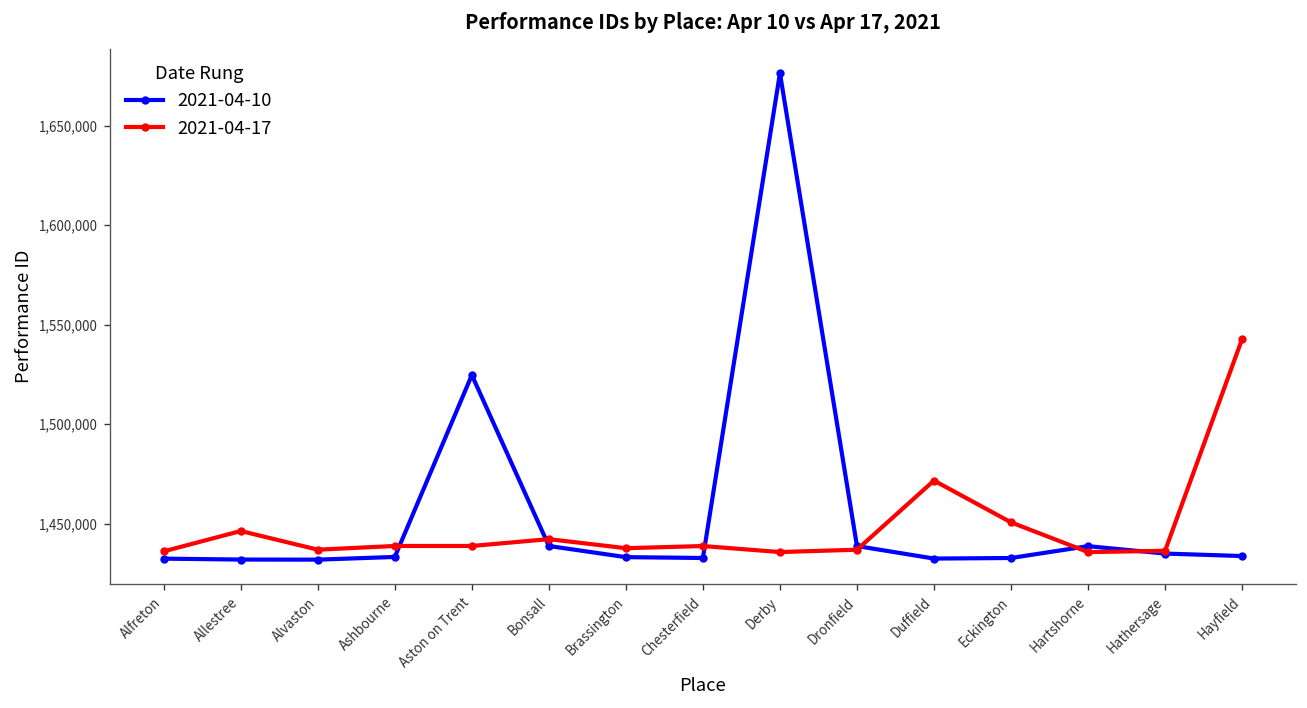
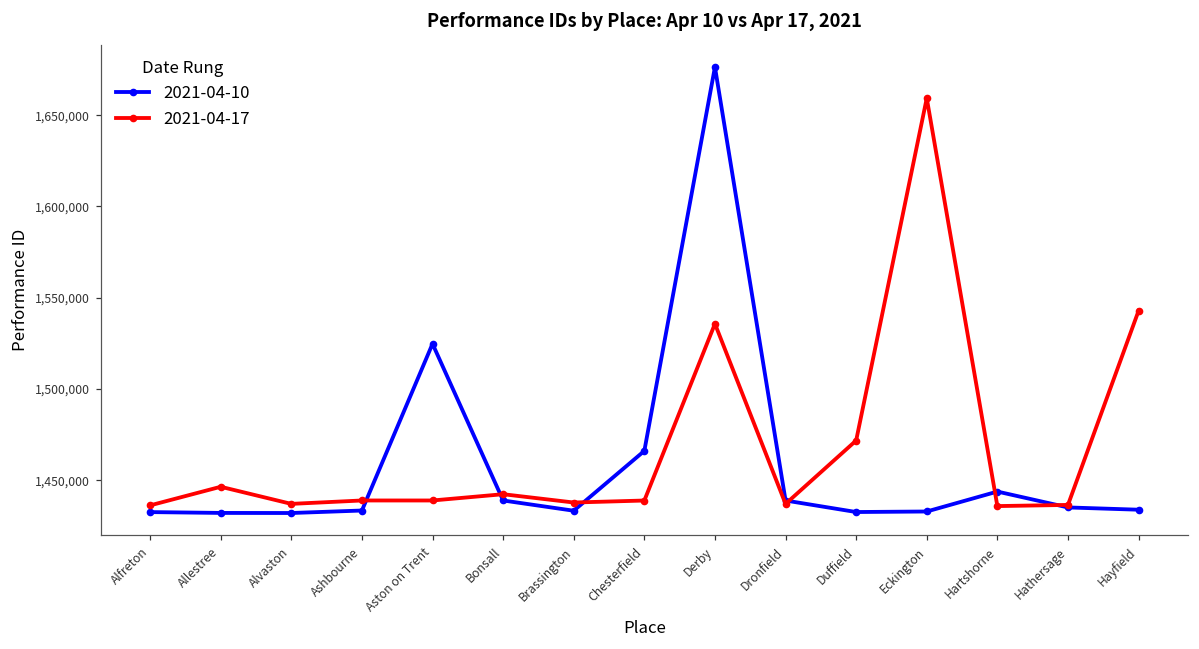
2021-04-10, Chesterfield: 1,433,000 -> 1,466,000
2021-04-17, Derby: 1,436,000 -> 1,536,000
2021-04-17, Eckington: 1,451,000 -> 1,659,000
2021-04-10, Hartshorne: 1,439,000 -> 1,444,000
